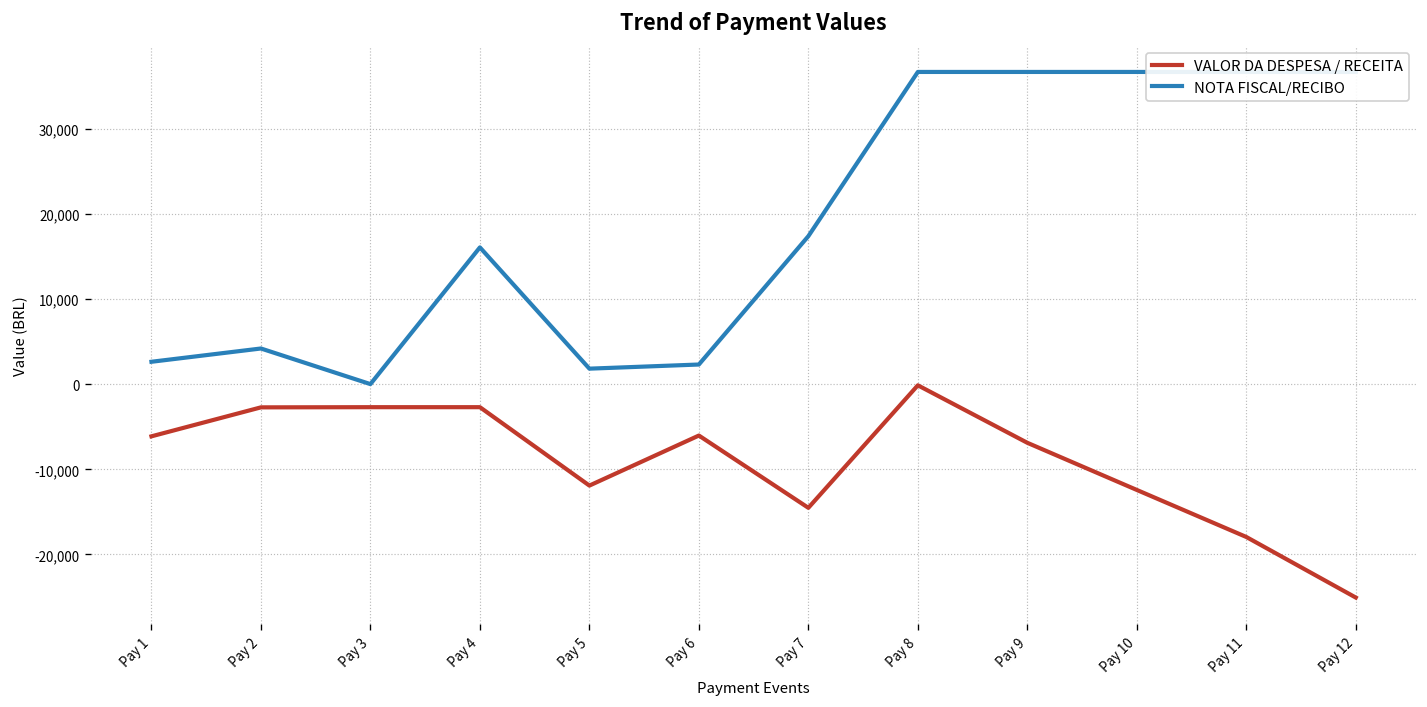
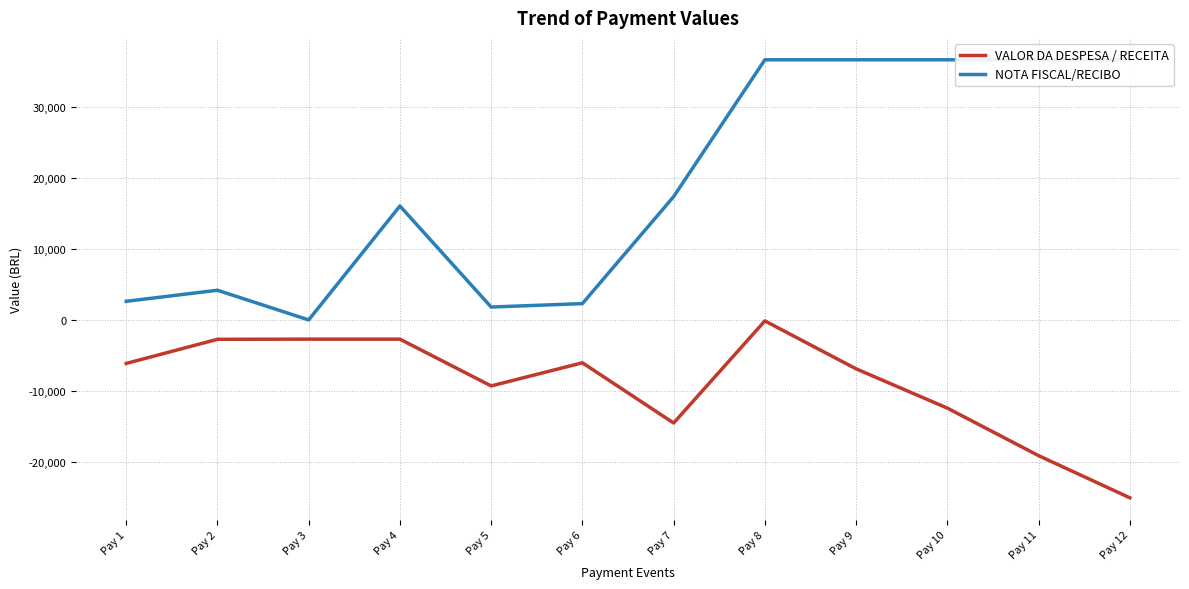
VALOR DA DESPESA / RECEITA, Pay 5: -12,000 -> -9,000
VALOR DA DESPESA / RECEITA, Pay 11: -18,000 -> -19,000
